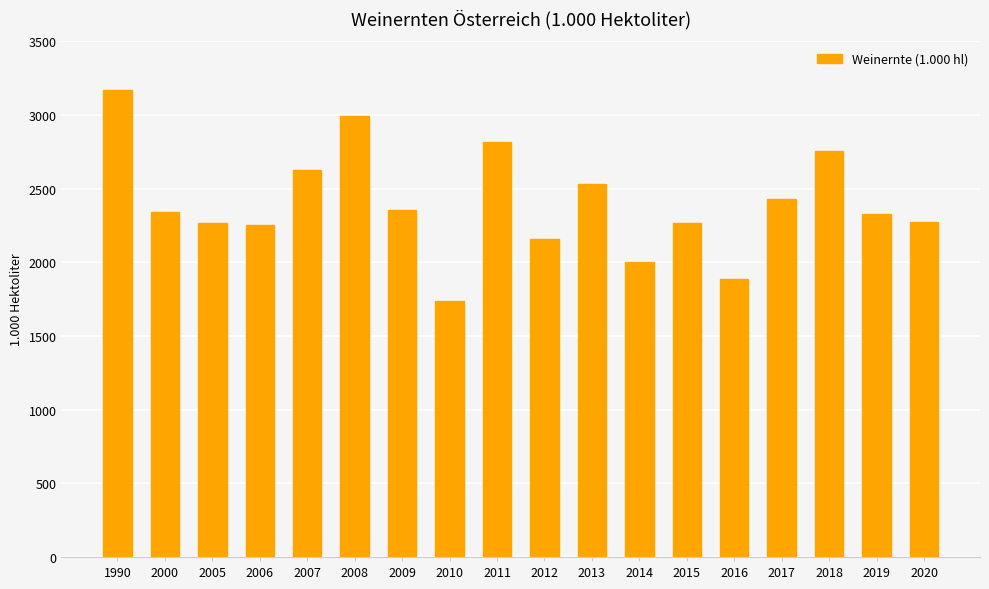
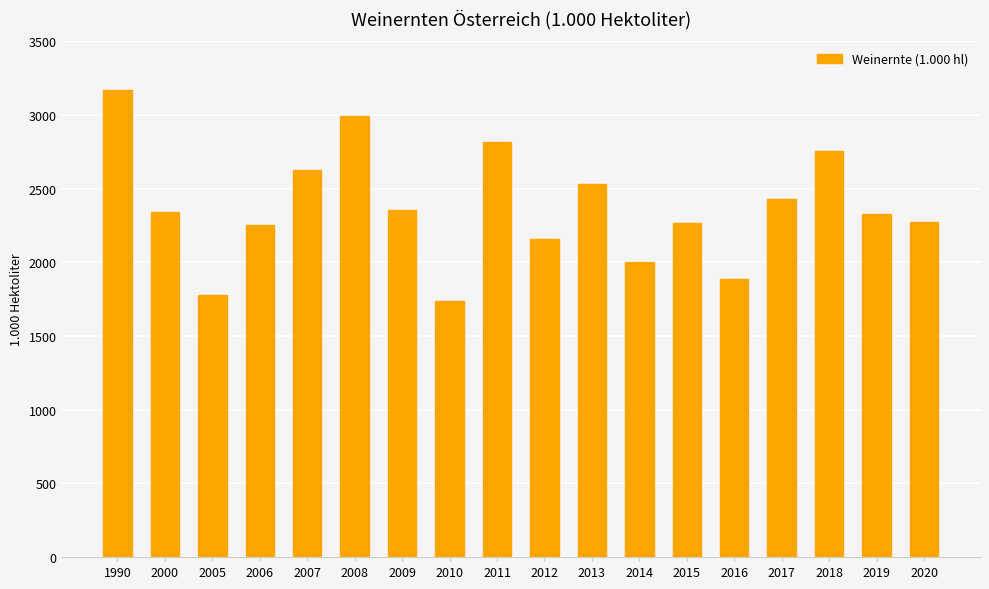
2005: 2260 -> 1780
